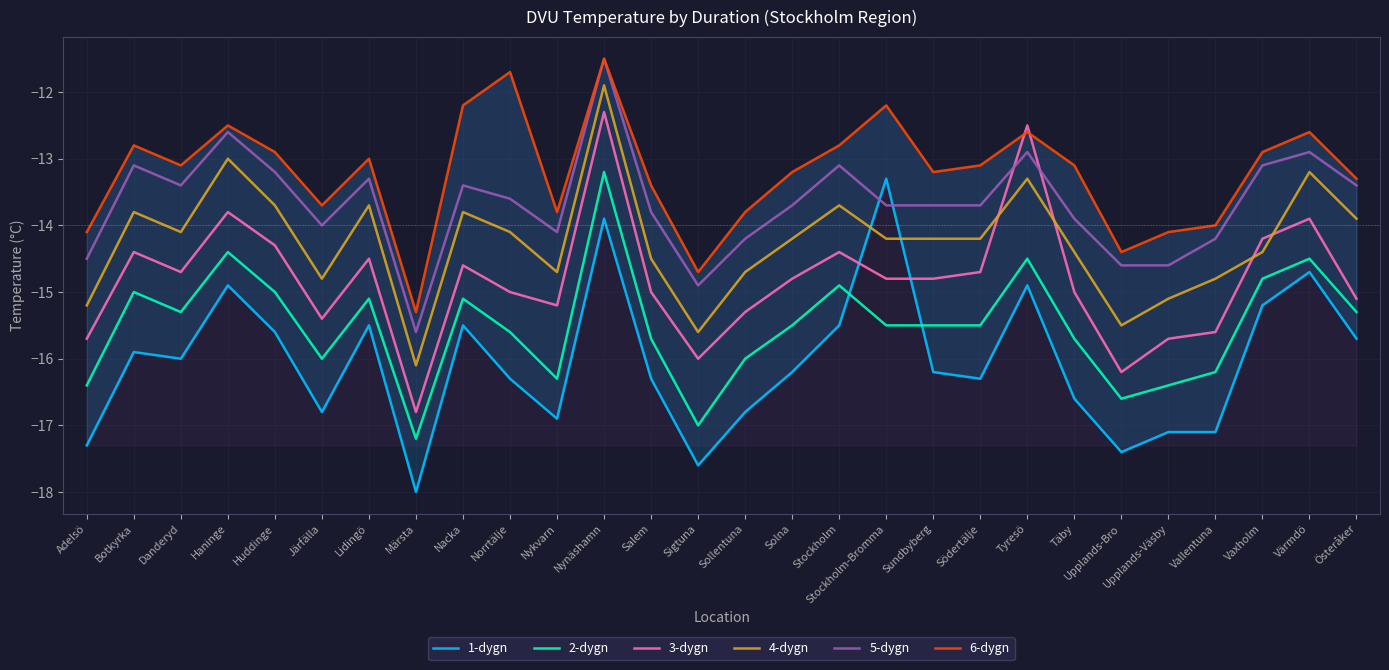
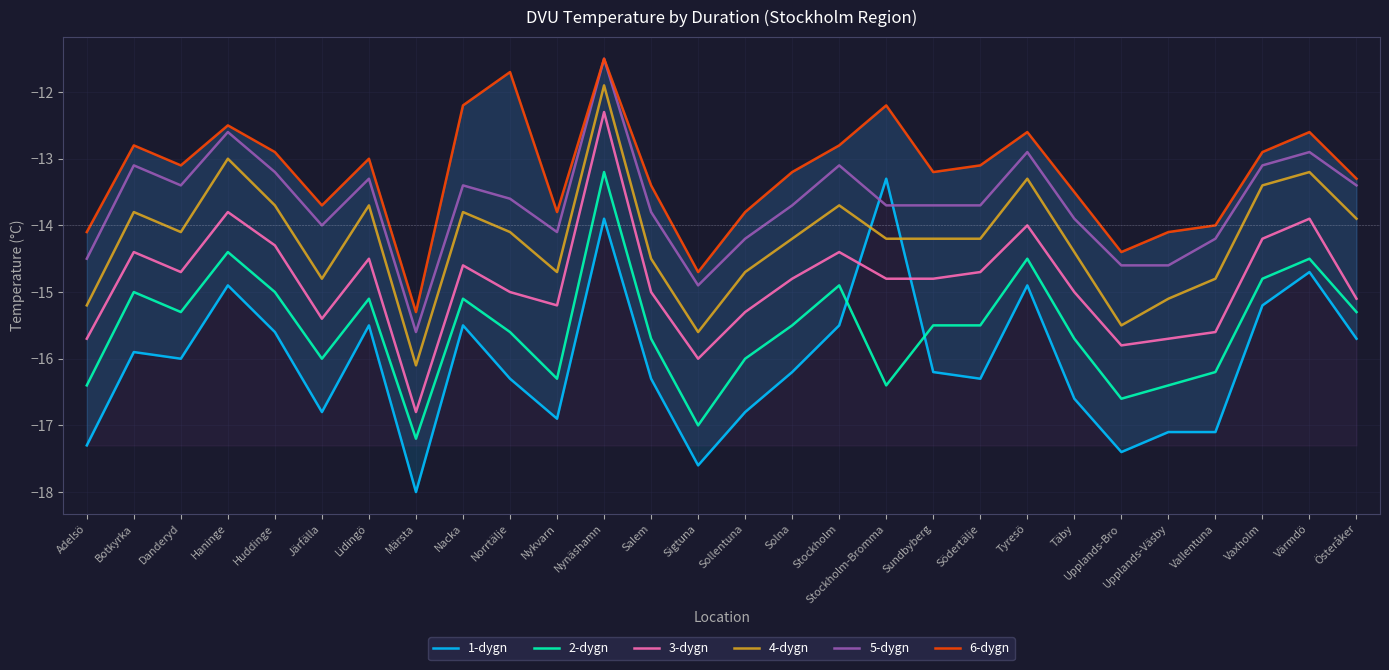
2-dygn, Stockholm-Bromma: -15.5 -> -16.4
3-dygn, Tyresö: -12.5 -> -14.0
6-dygn, Täby: -13.1 -> -13.5
3-dygn, Upplands-Bro: -16.2 -> -15.8
4-dygn, Vaxholm: -14.4 -> -13.4
